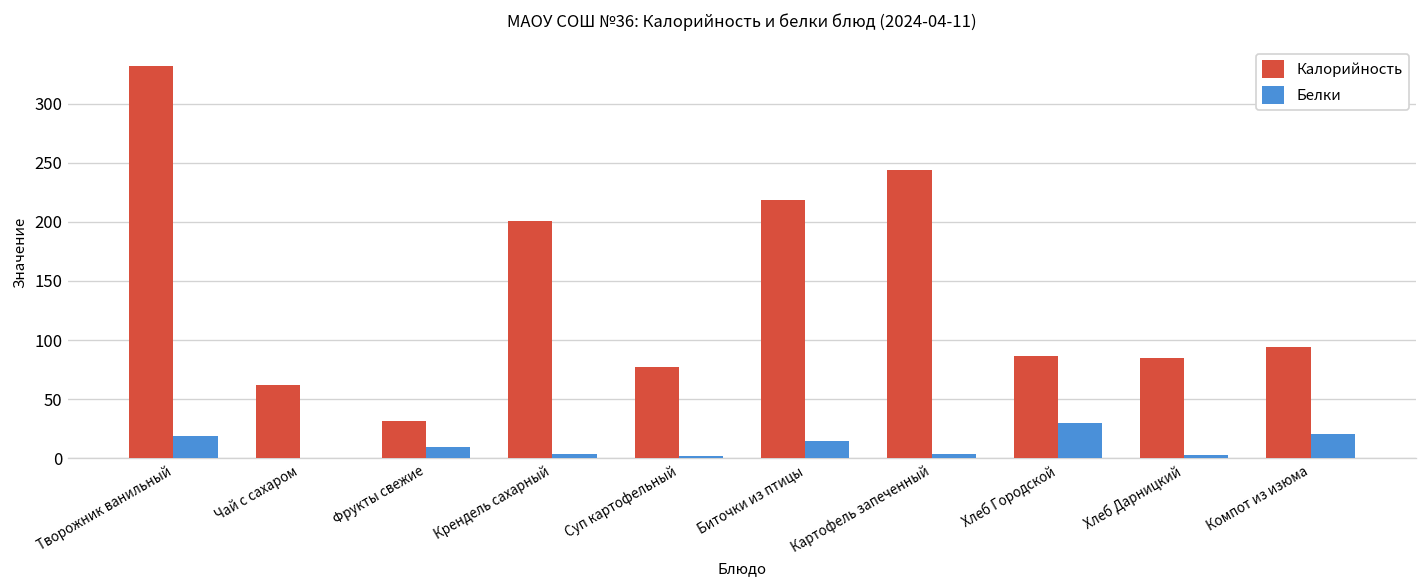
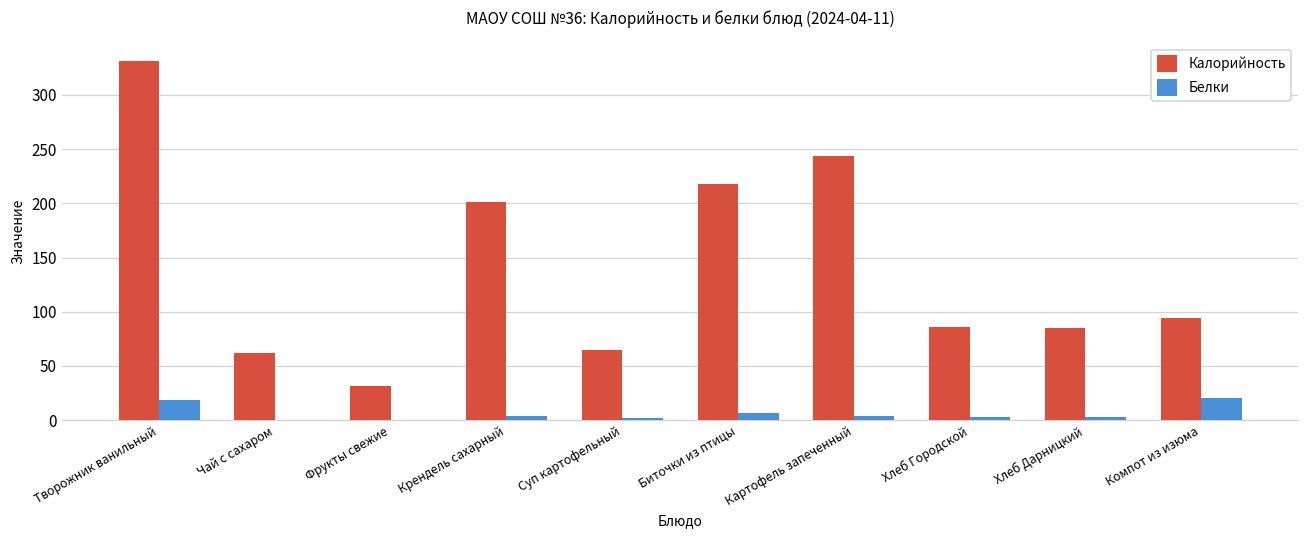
Белки, Фрукты свежие: 10 -> 0
Калорийность, Суп картофельный: 80 -> 60
Белки, Биточки из птицы: 15 -> 6
Белки, Хлеб Городской: 30 -> 0
